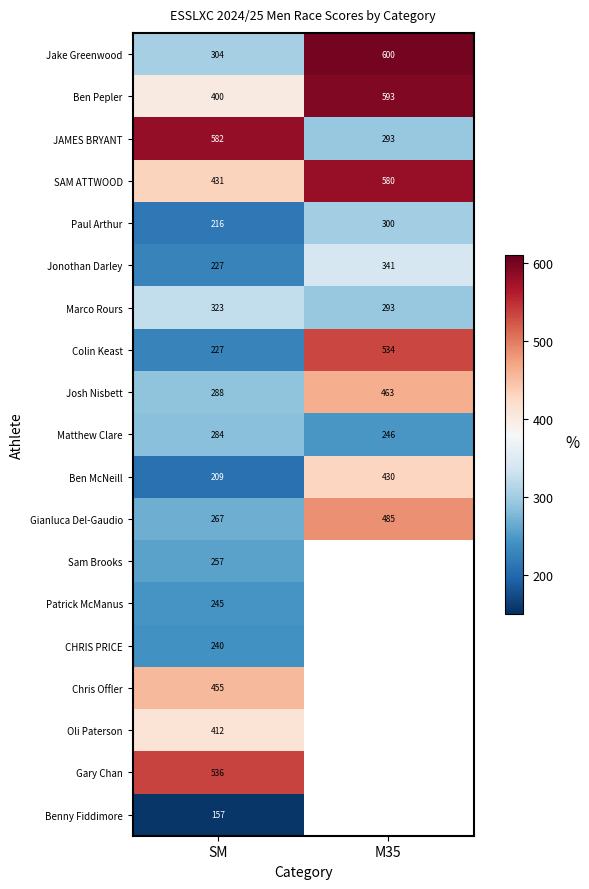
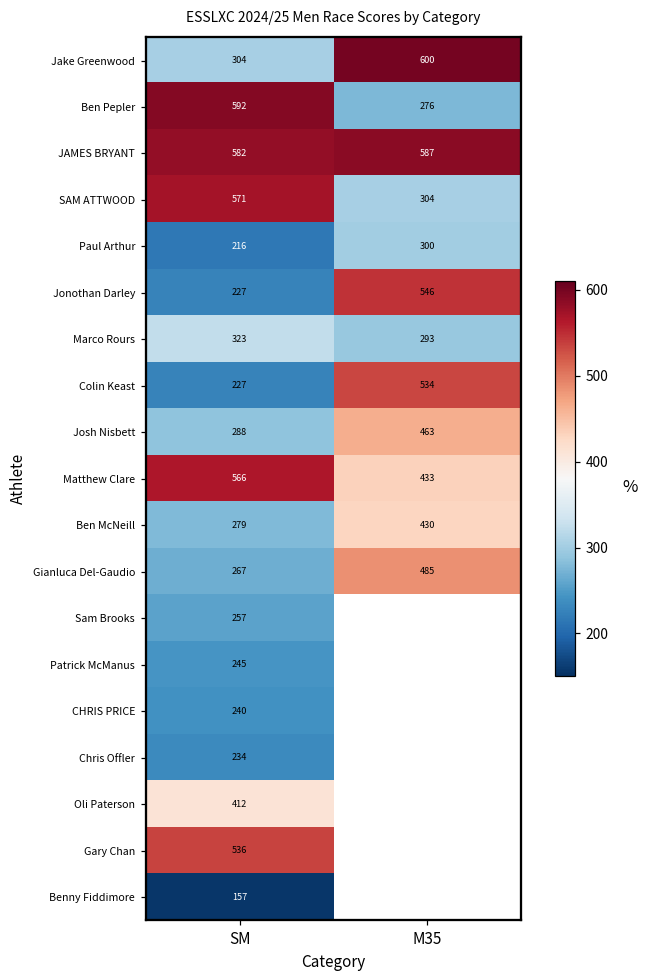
Ben Pepler, SM: 400 -> 592
Ben Pepler, M35: 593 -> 276
JAMES BRYANT, M35: 293 -> 587
SAM ATTWOOD, SM: 431 -> 571
SAM ATTWOOD, M35: 580 -> 304
Jonothan Darley, M35: 341 -> 546
Matthew Clare, SM: 284 -> 566
Matthew Clare, M35: 246 -> 433
Ben McNeill, SM: 209 -> 279
Chris Offler, SM: 455 -> 234
